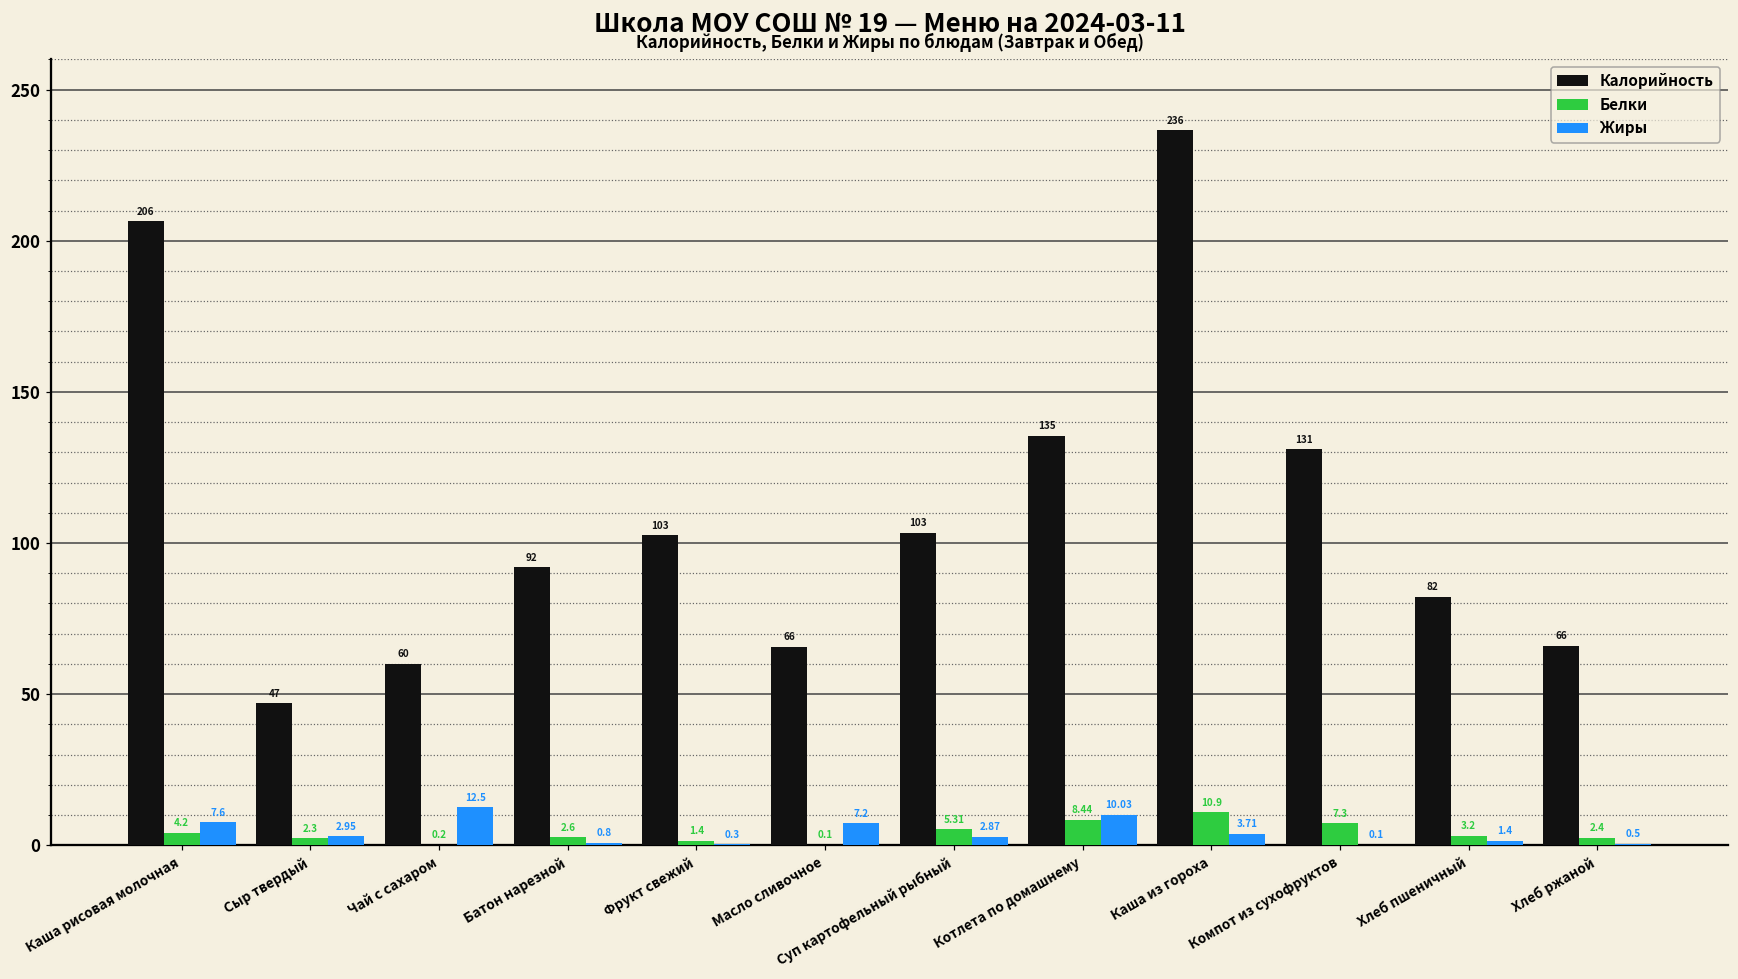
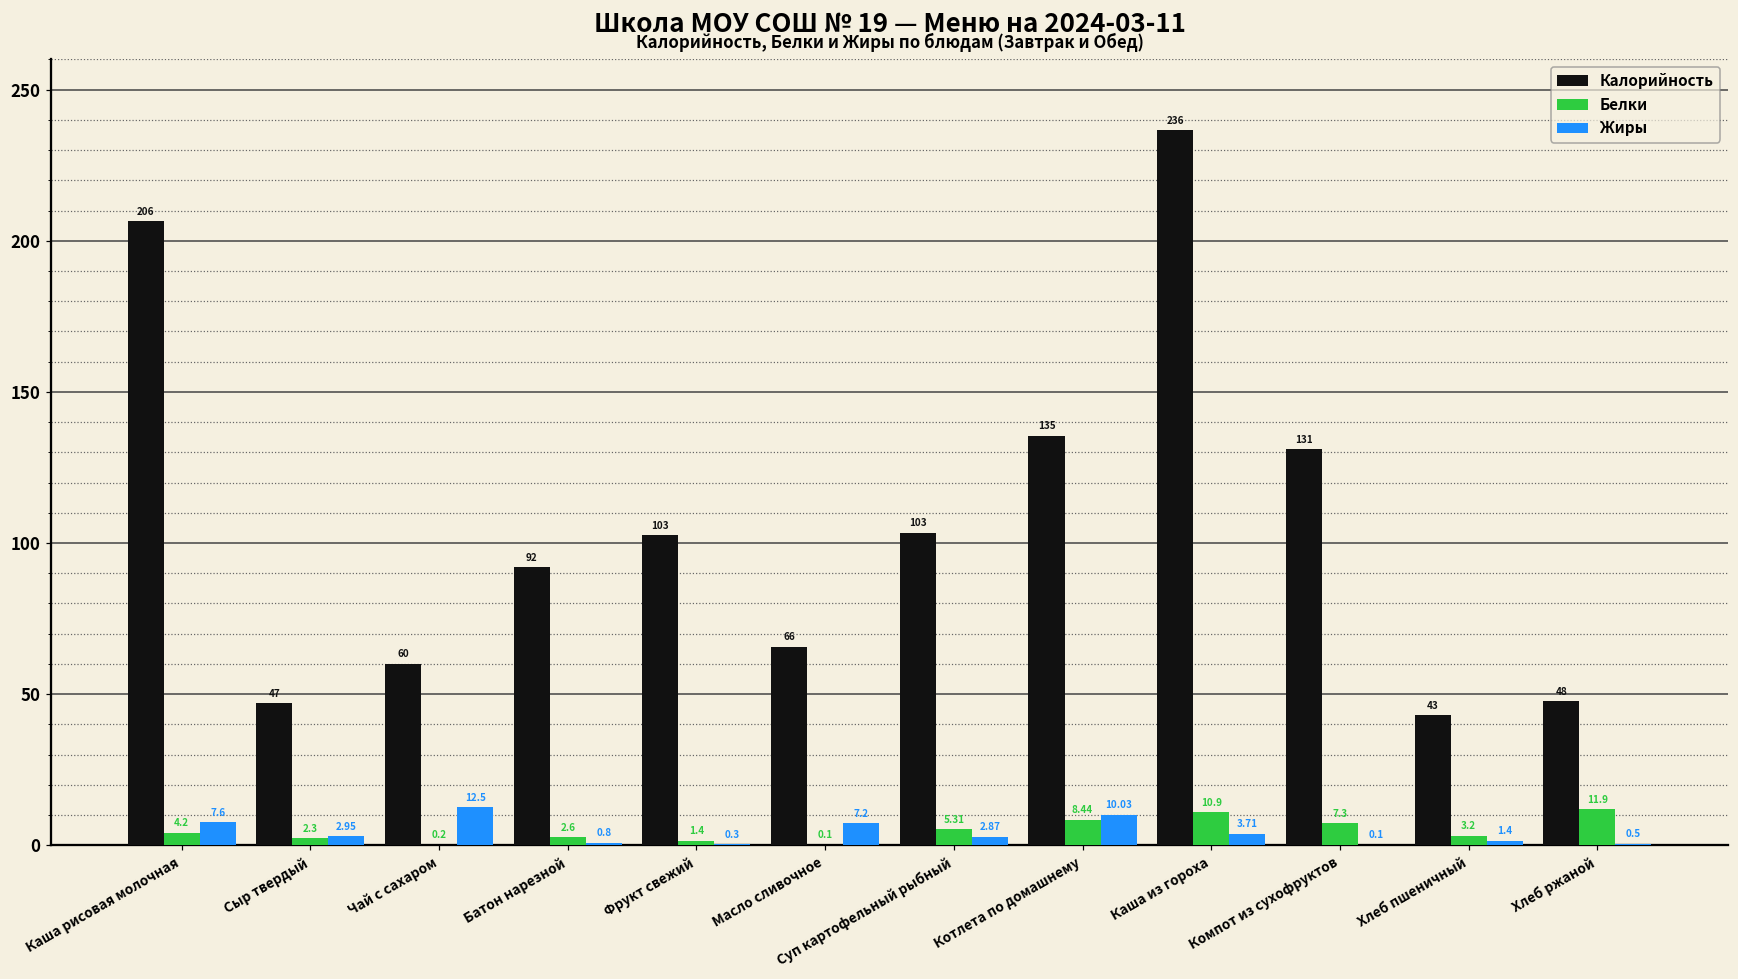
Калорийность, Хлеб пшеничный: 82 -> 43
Калорийность, Хлеб ржаной: 66 -> 48
Белки, Хлеб ржаной: 2.4 -> 11.9
